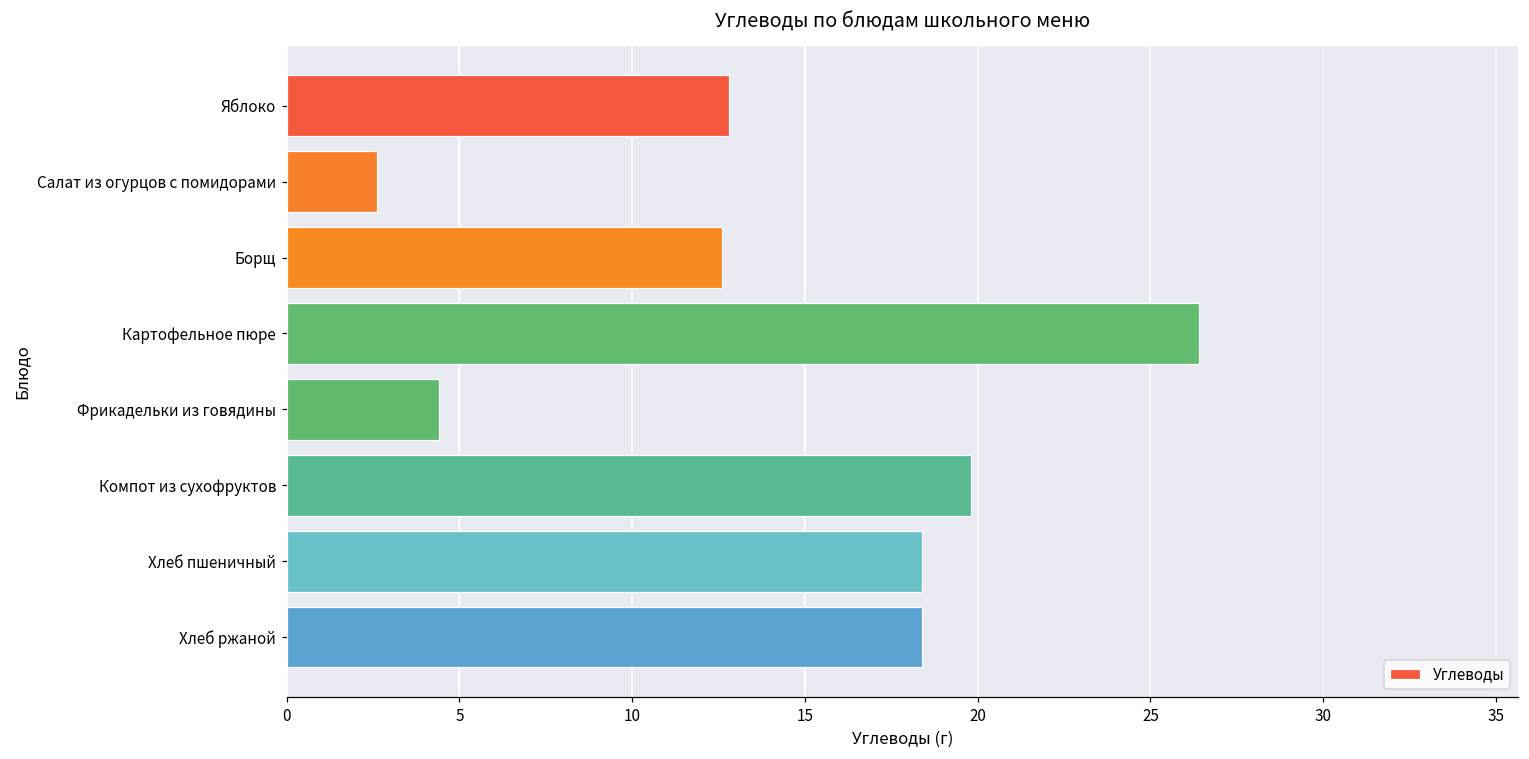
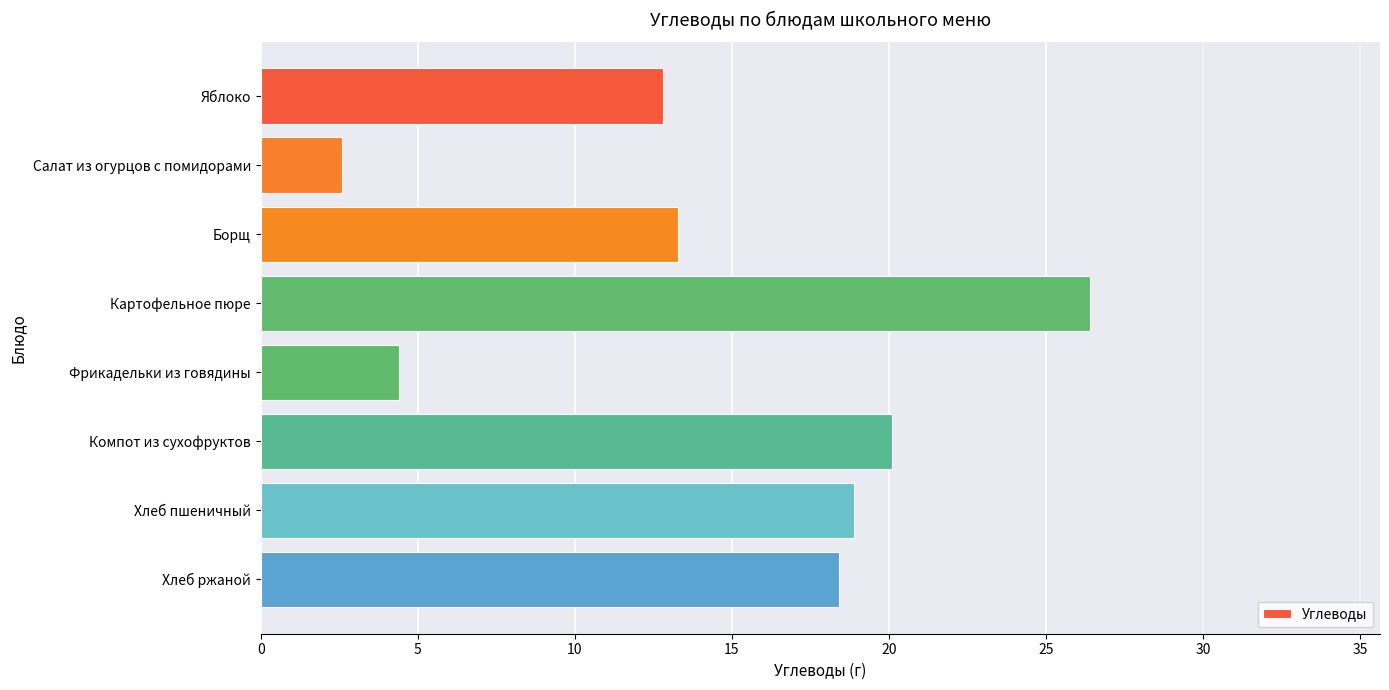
Борщ: 12.6 -> 13.3
Компот из сухофруктов: 19.8 -> 20.1
Хлеб пшеничный: 18.4 -> 18.9
